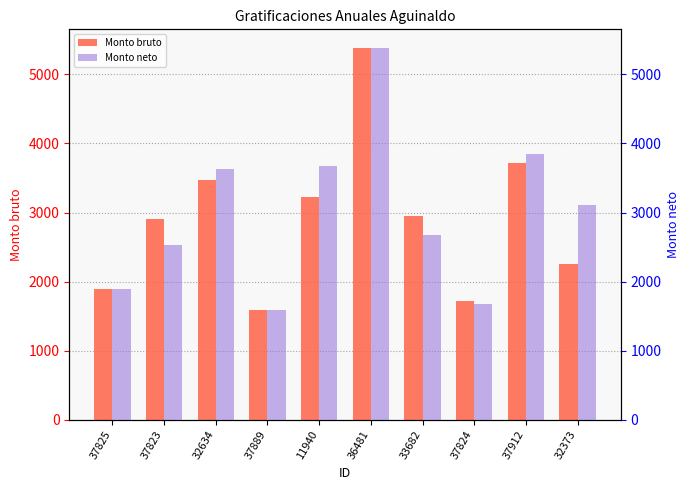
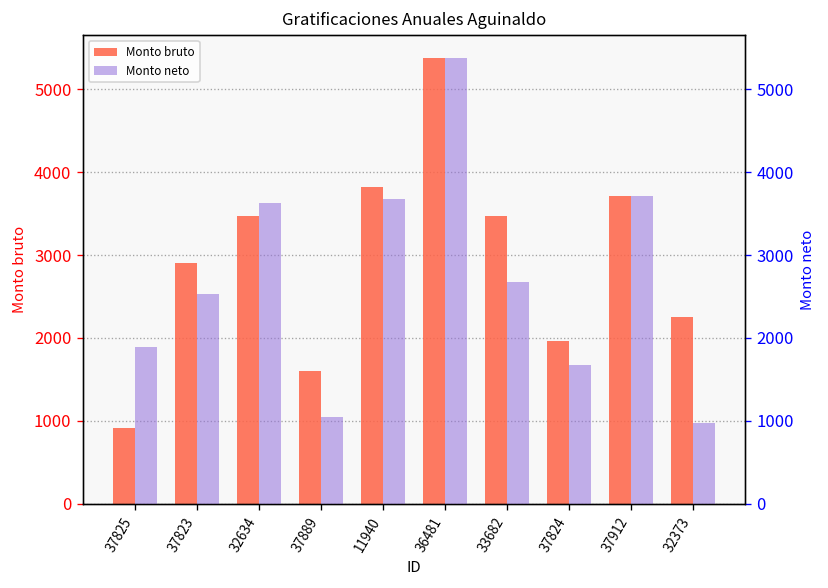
Monto bruto, 37825: 1900 -> 900
Monto bruto, 11940: 3200 -> 3800
Monto bruto, 33682: 3000 -> 3500
Monto bruto, 37824: 1700 -> 2000
Monto neto, 37889: 1600 -> 1100
Monto neto, 37912: 3900 -> 3700
Monto neto, 32373: 3100 -> 1000
